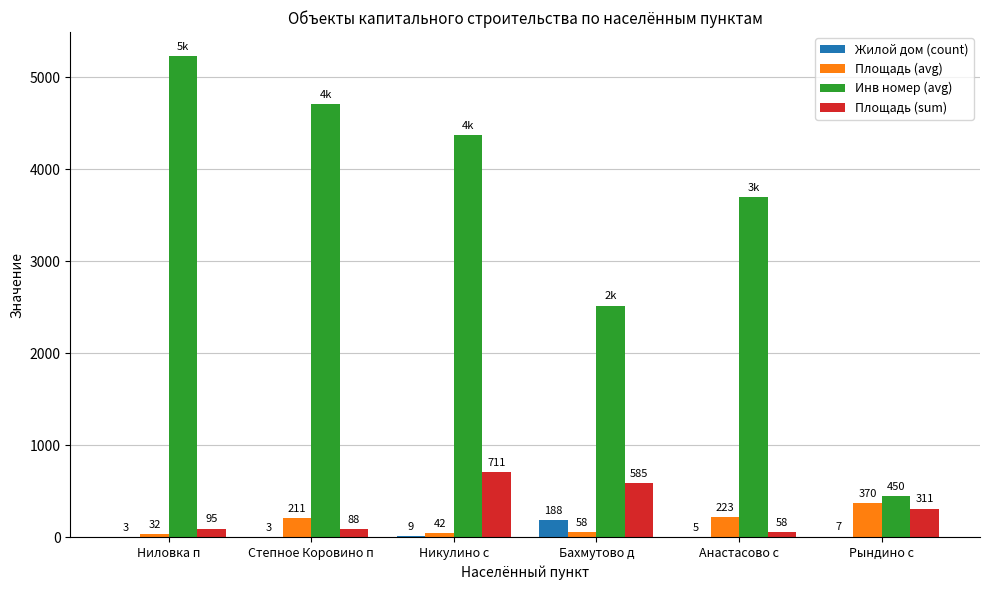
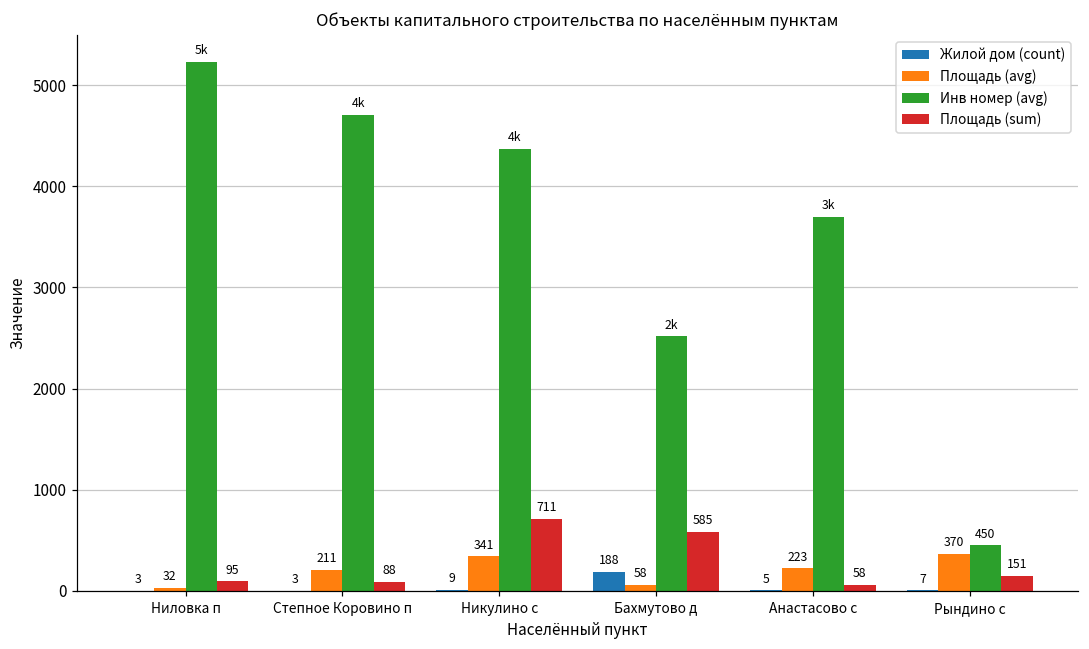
Площадь (avg), Никулино с: 42 -> 341
Площадь (sum), Рындино с: 311 -> 151
